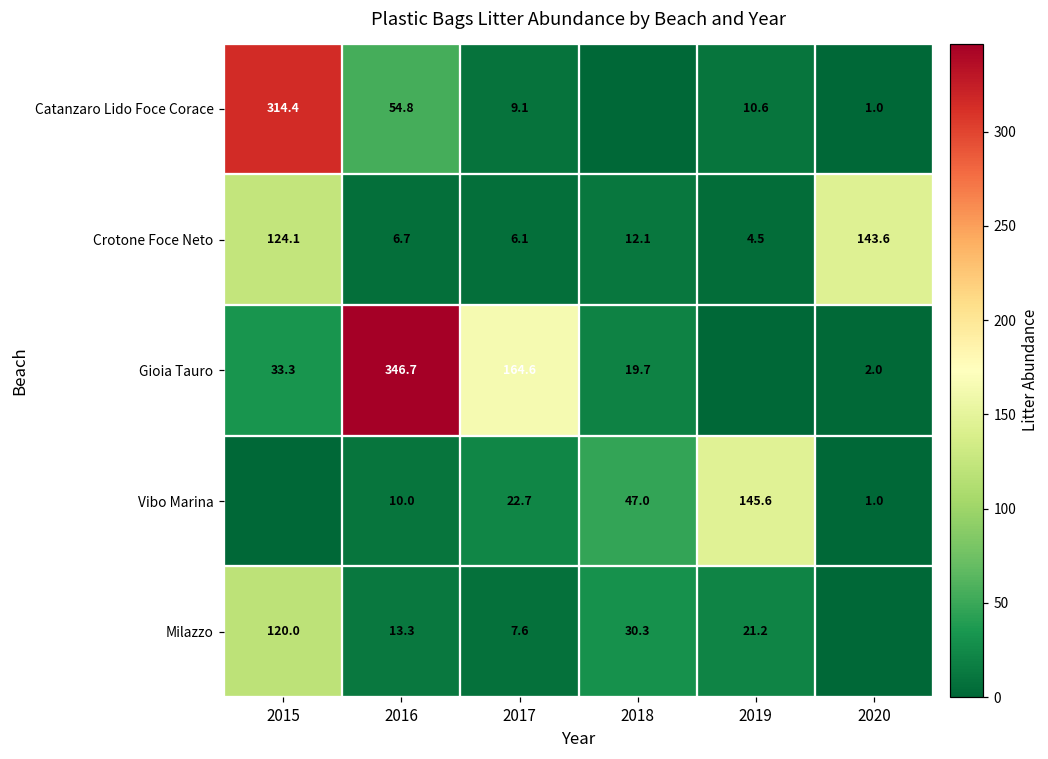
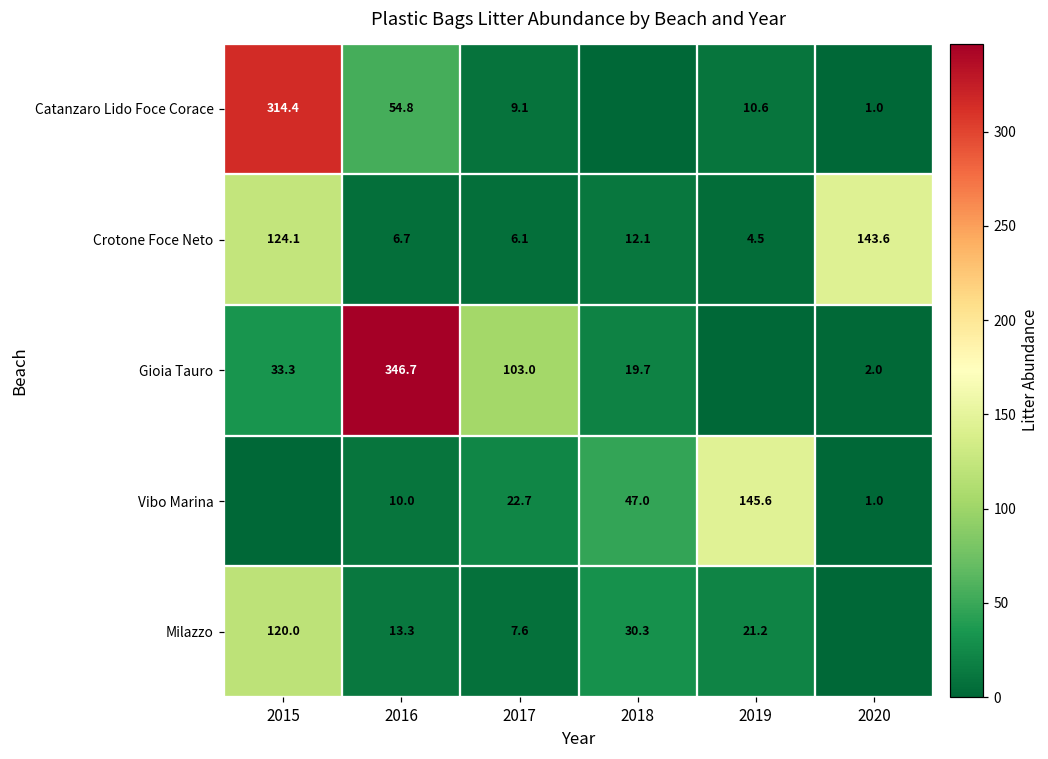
Gioia Tauro, 2017: 164.6 -> 103.0
